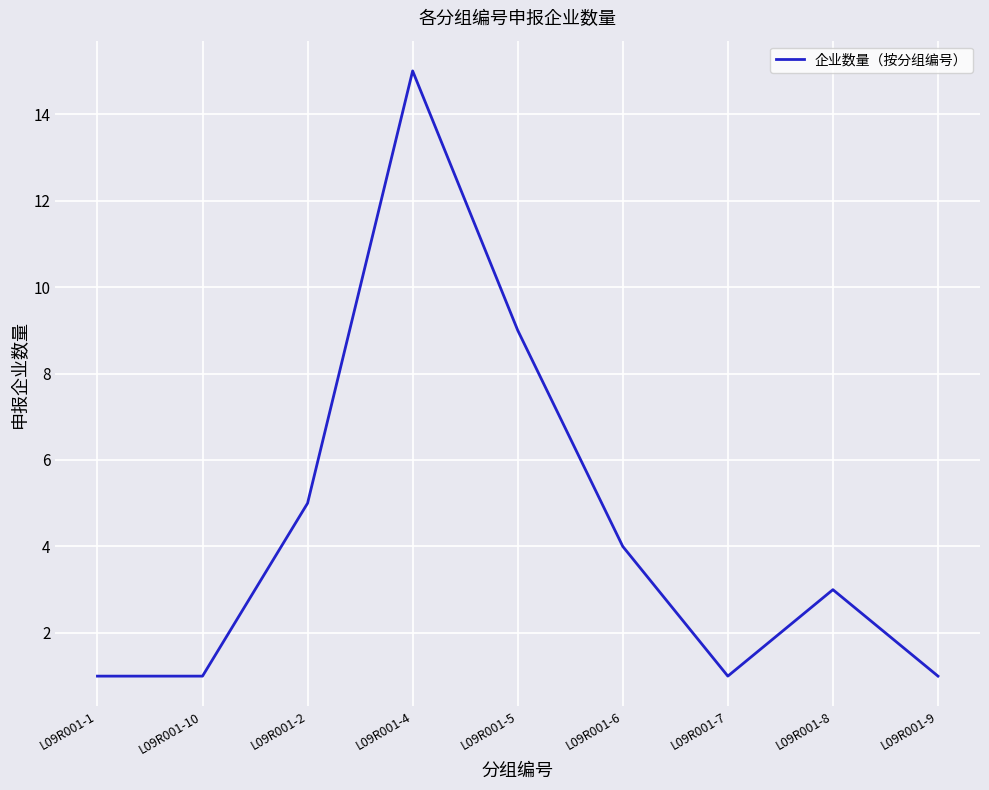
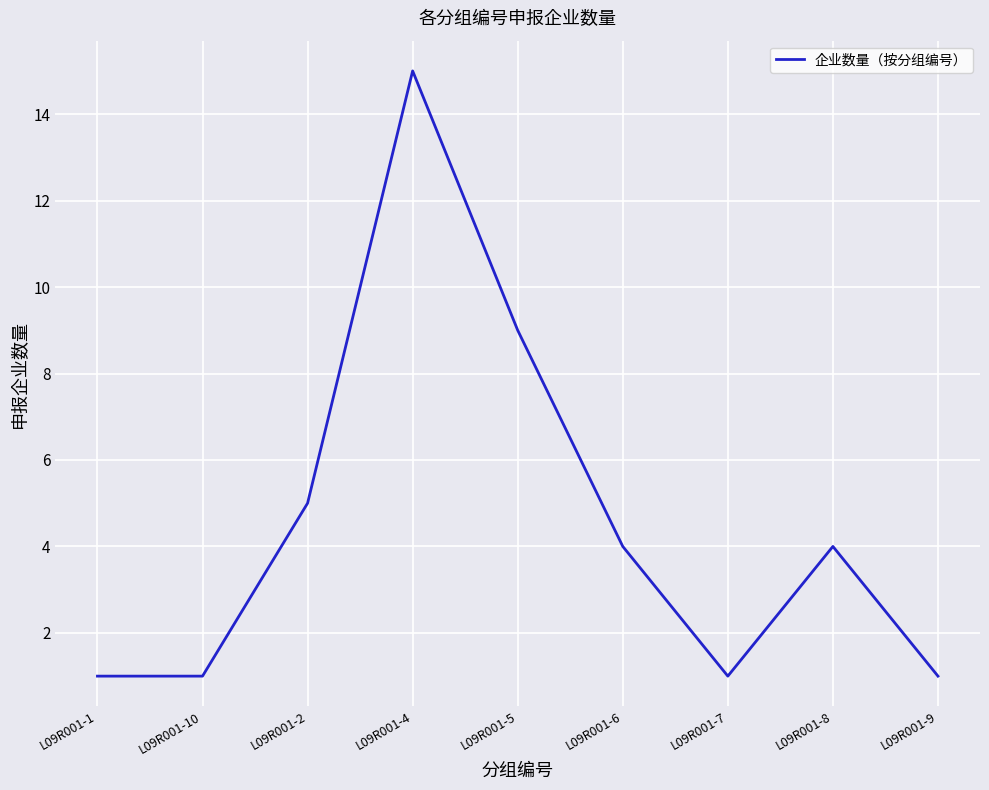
L09R001-8: 3 -> 4
